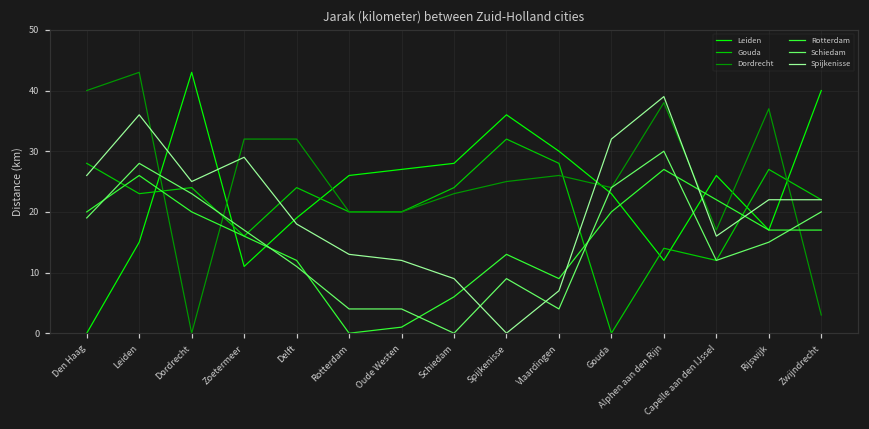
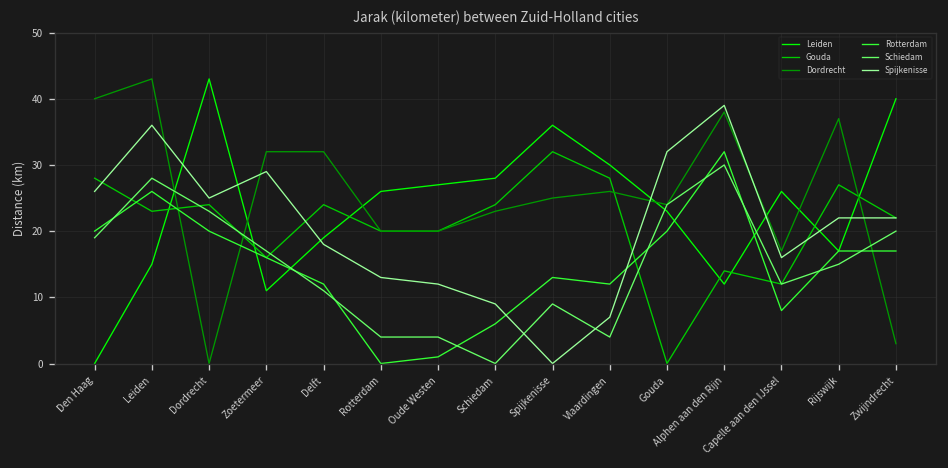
Rotterdam, Vlaardingen: 9 -> 12
Rotterdam, Alphen aan den Rijn: 27 -> 32
Rotterdam, Capelle aan den IJssel: 22 -> 8
